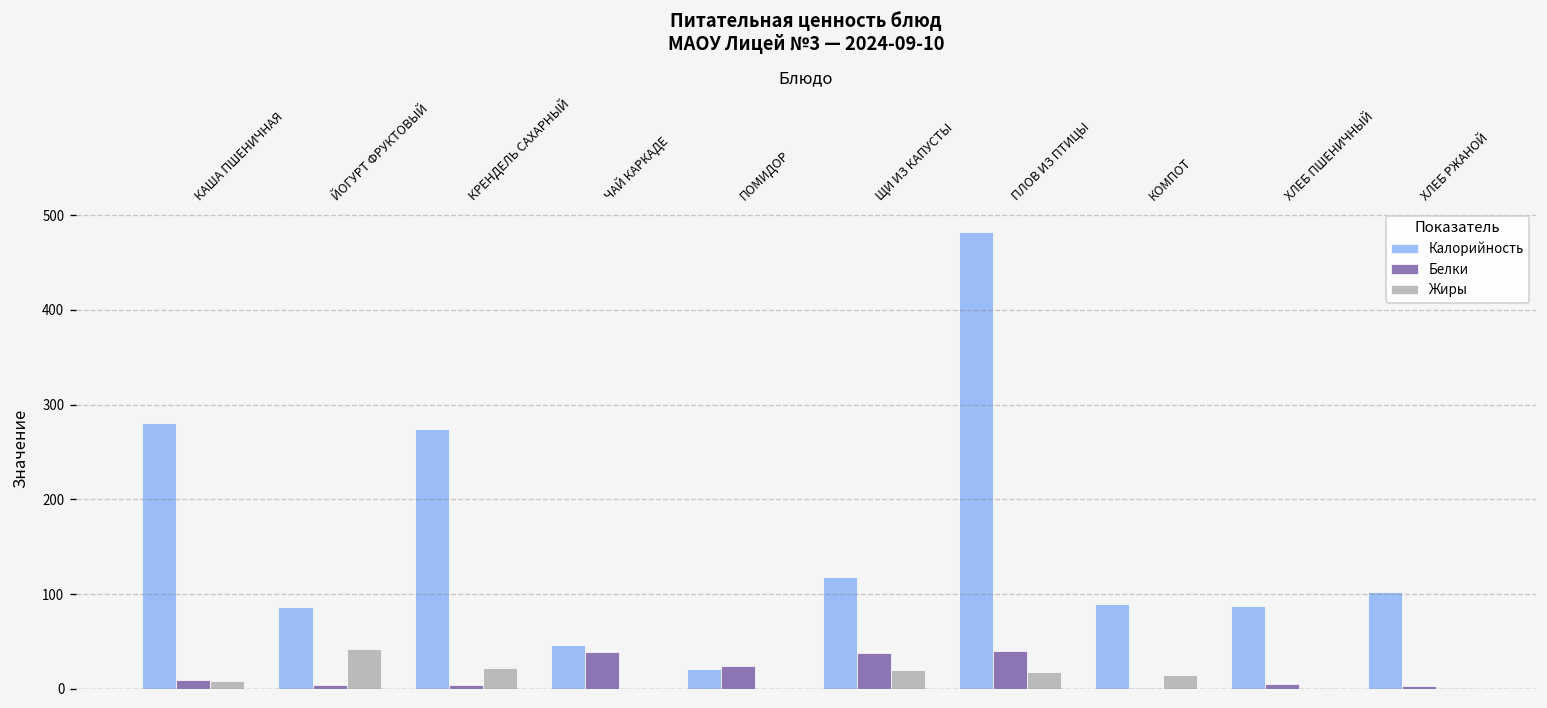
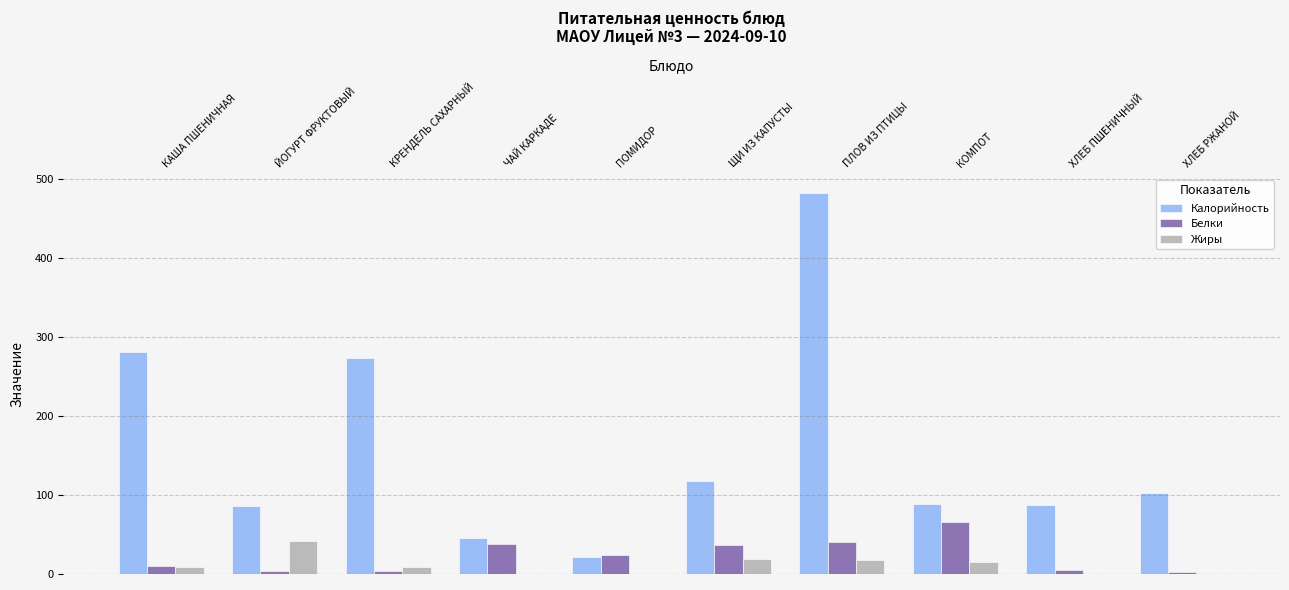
Жиры, КРЕНДЕЛЬ САХАРНЫЙ: 20 -> 10
Белки, КОМПОТ: 0 -> 70
